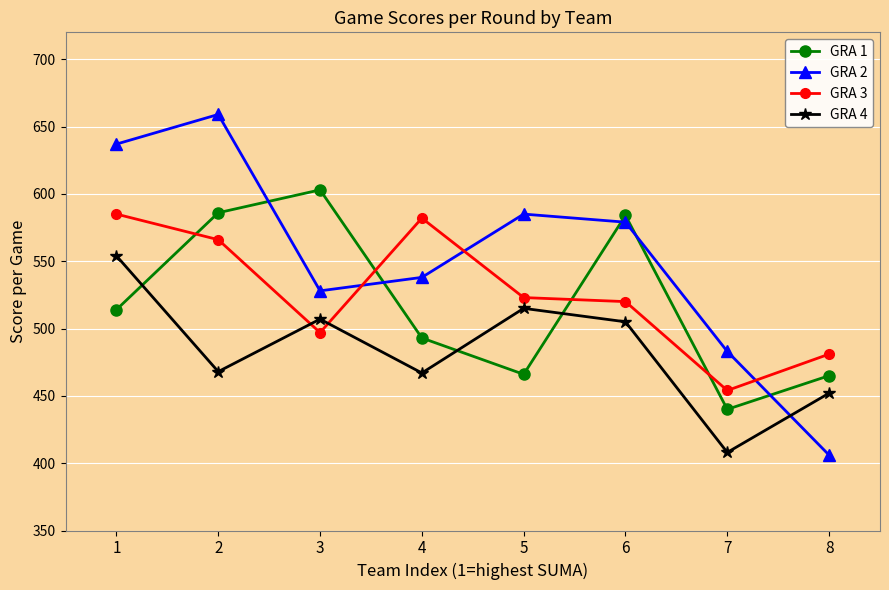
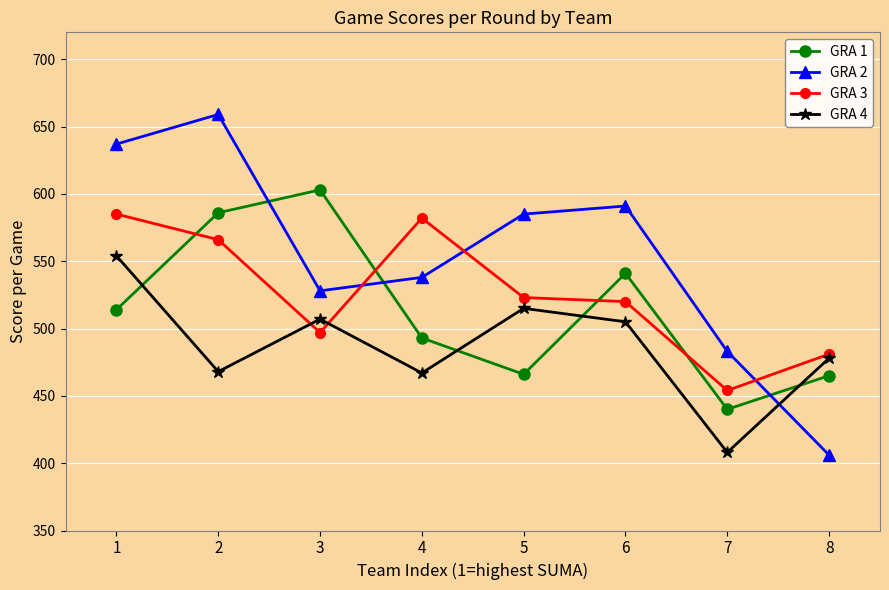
GRA 1, 6: 584 -> 541
GRA 2, 6: 579 -> 591
GRA 4, 8: 452 -> 478
